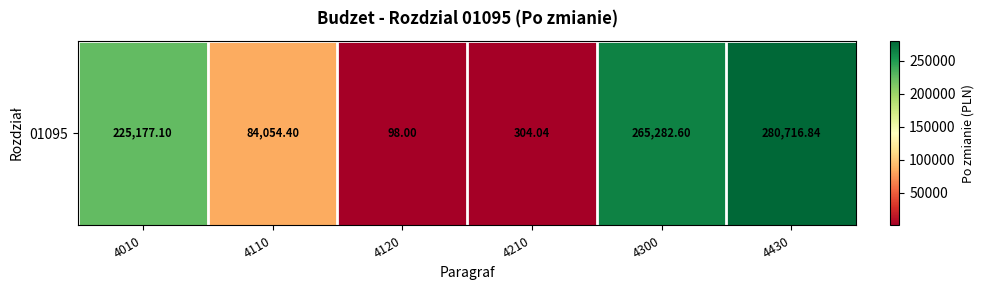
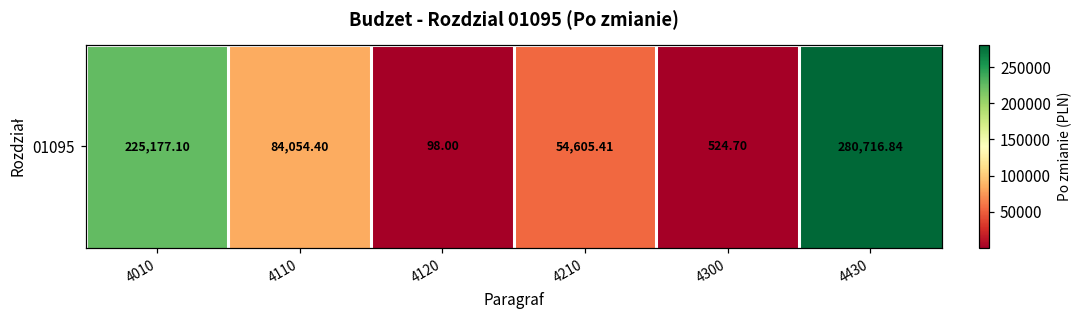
01095, 4210: 304.04 -> 54,605.41
01095, 4300: 265,282.60 -> 524.70
